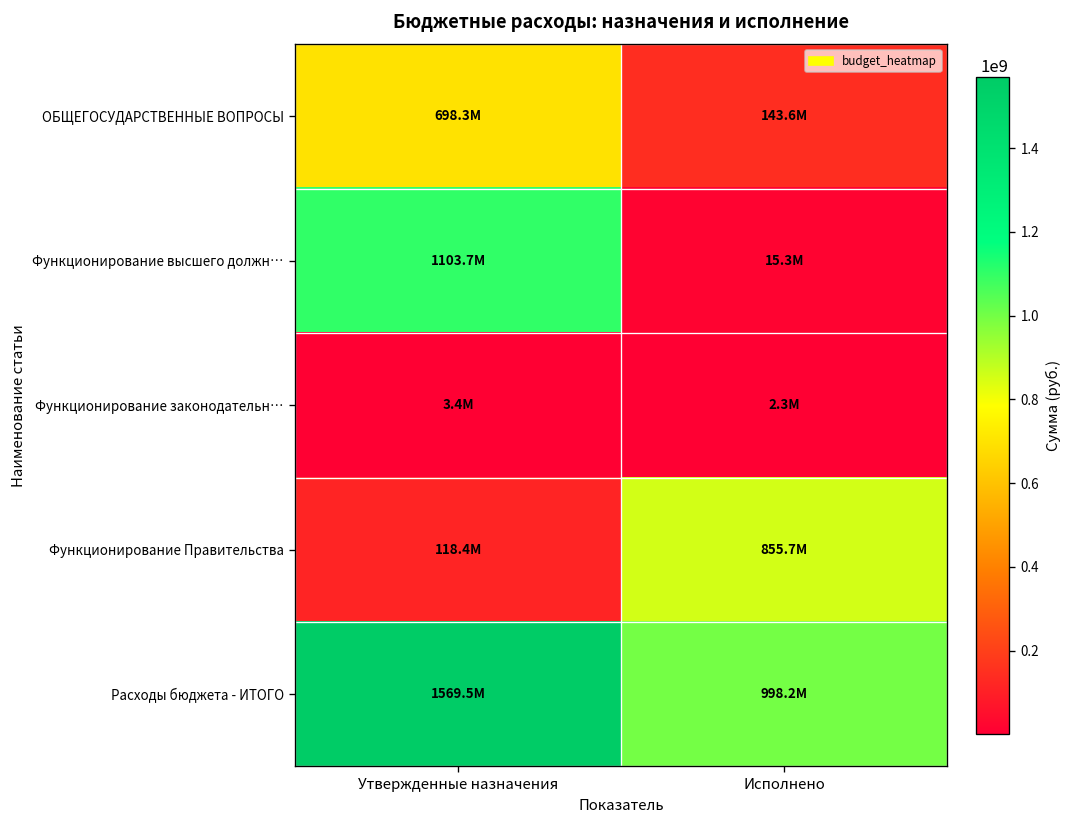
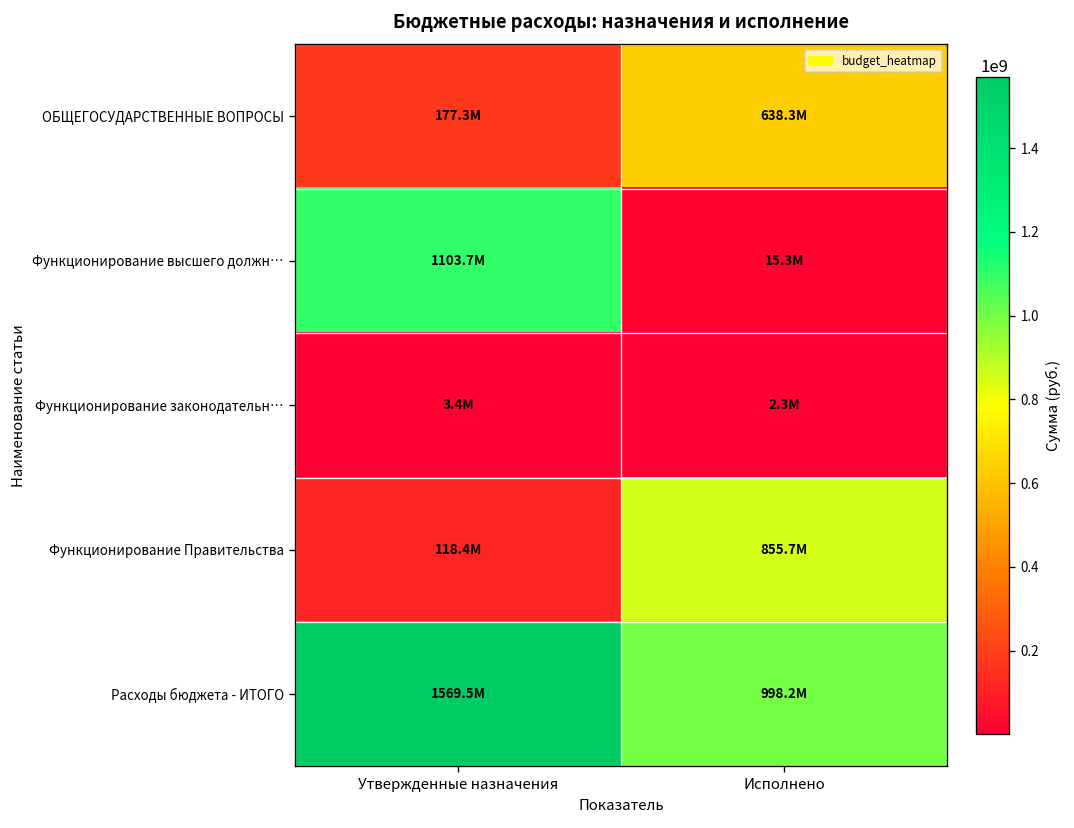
ОБЩЕГОСУДАРСТВЕННЫЕ ВОПРОСЫ, Утвержденные назначения: 698.3M -> 177.3M
ОБЩЕГОСУДАРСТВЕННЫЕ ВОПРОСЫ, Исполнено: 143.6M -> 638.3M
